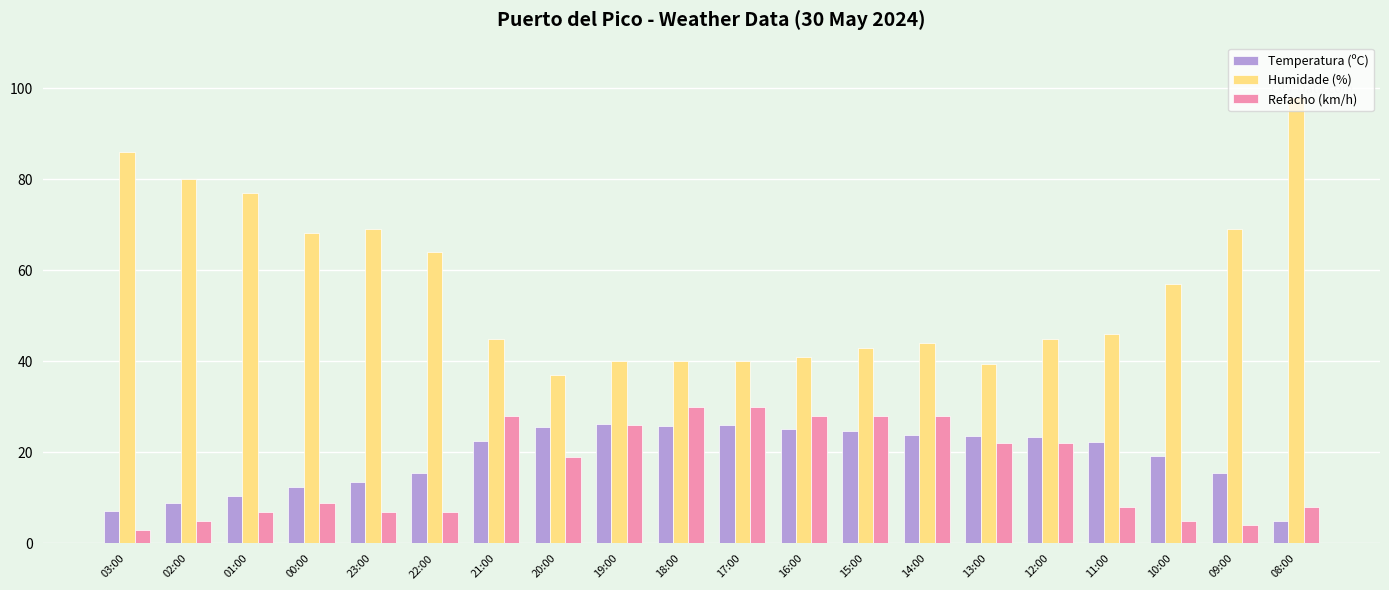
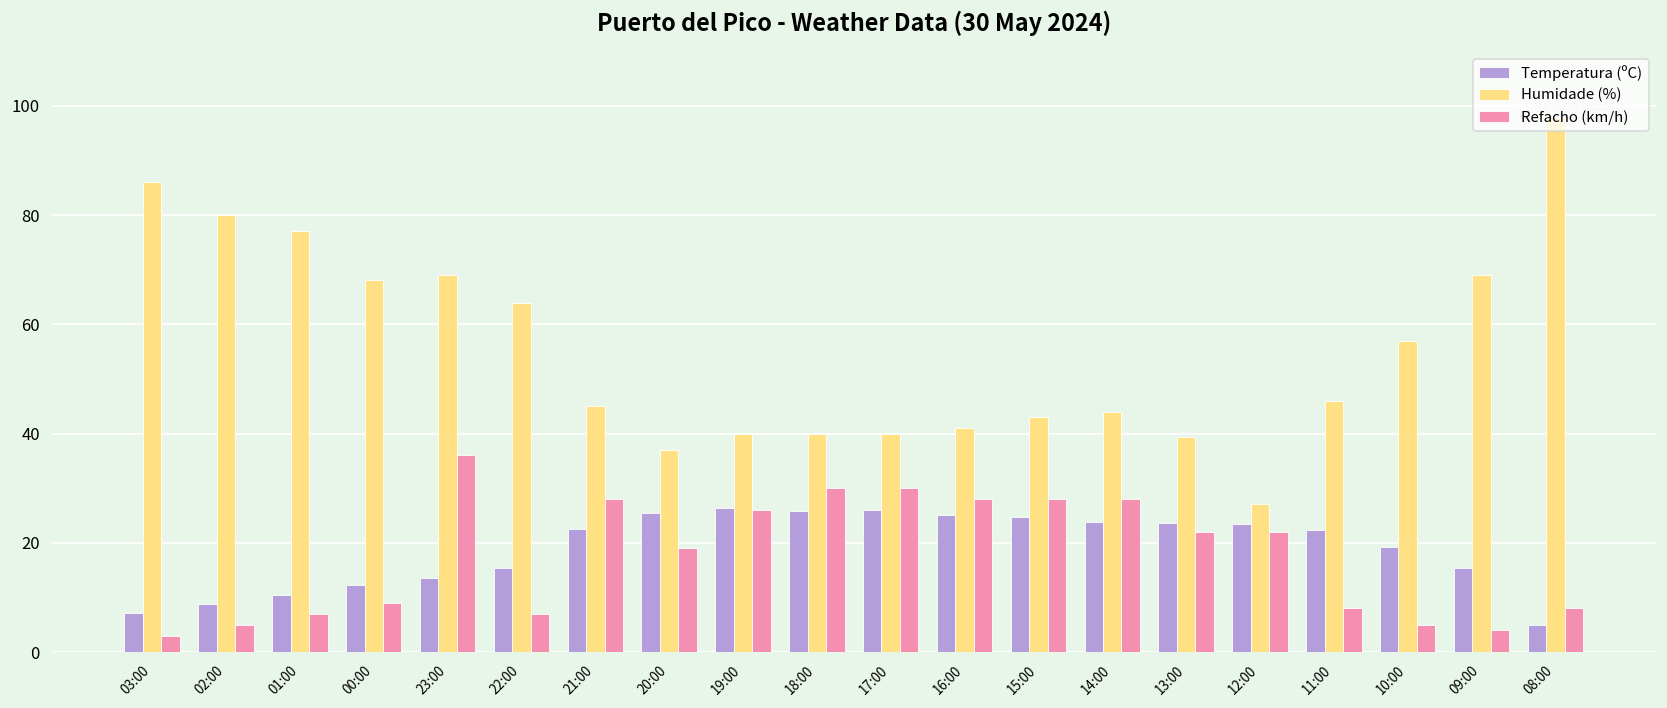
Refacho (km/h), 23:00: 7 -> 36
Humidade (%), 12:00: 45 -> 27
